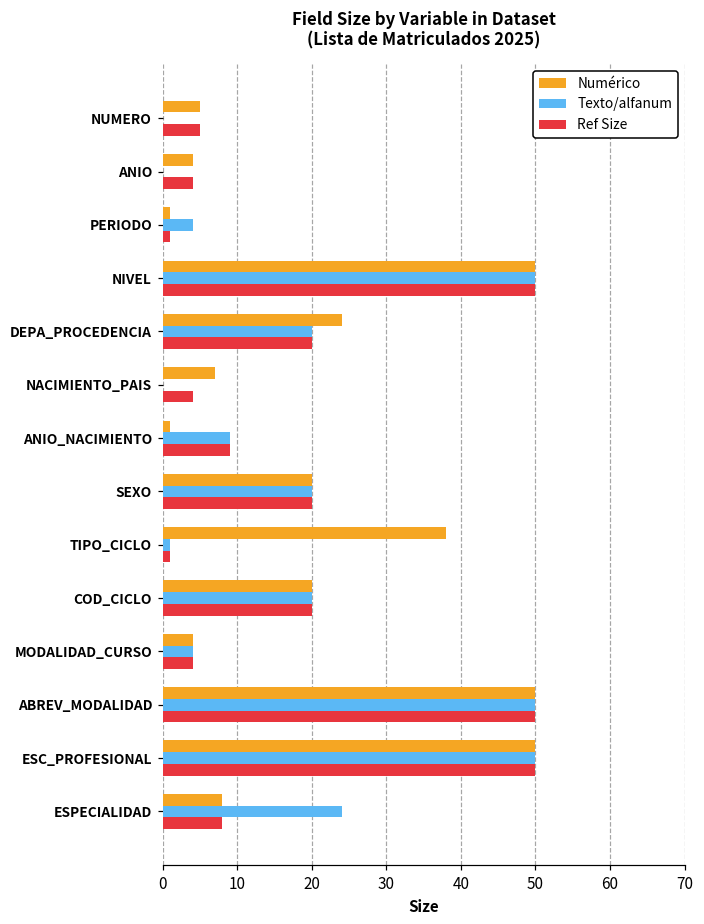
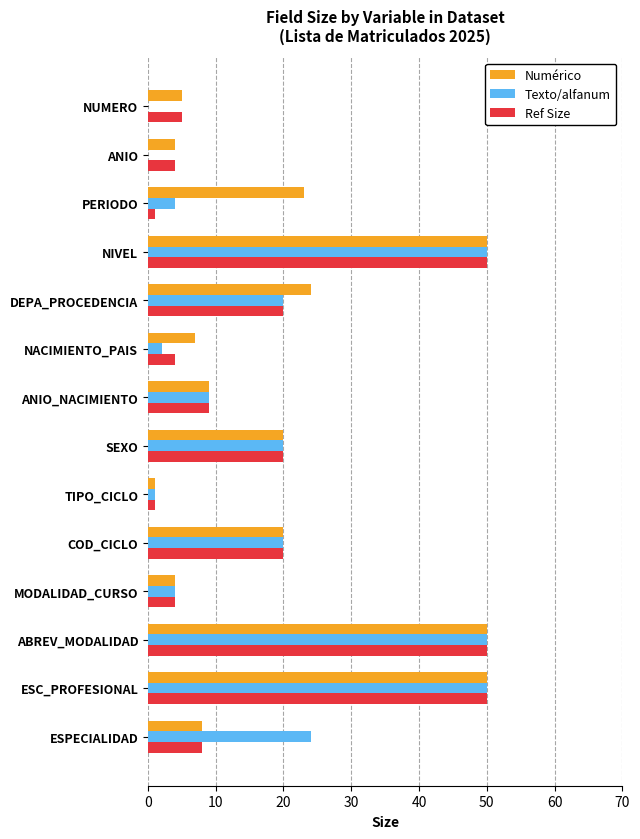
Numérico, PERIODO: 1 -> 23
Texto/alfanum, NACIMIENTO_PAIS: 0 -> 2
Numérico, ANIO_NACIMIENTO: 1 -> 9
Numérico, TIPO_CICLO: 38 -> 1
